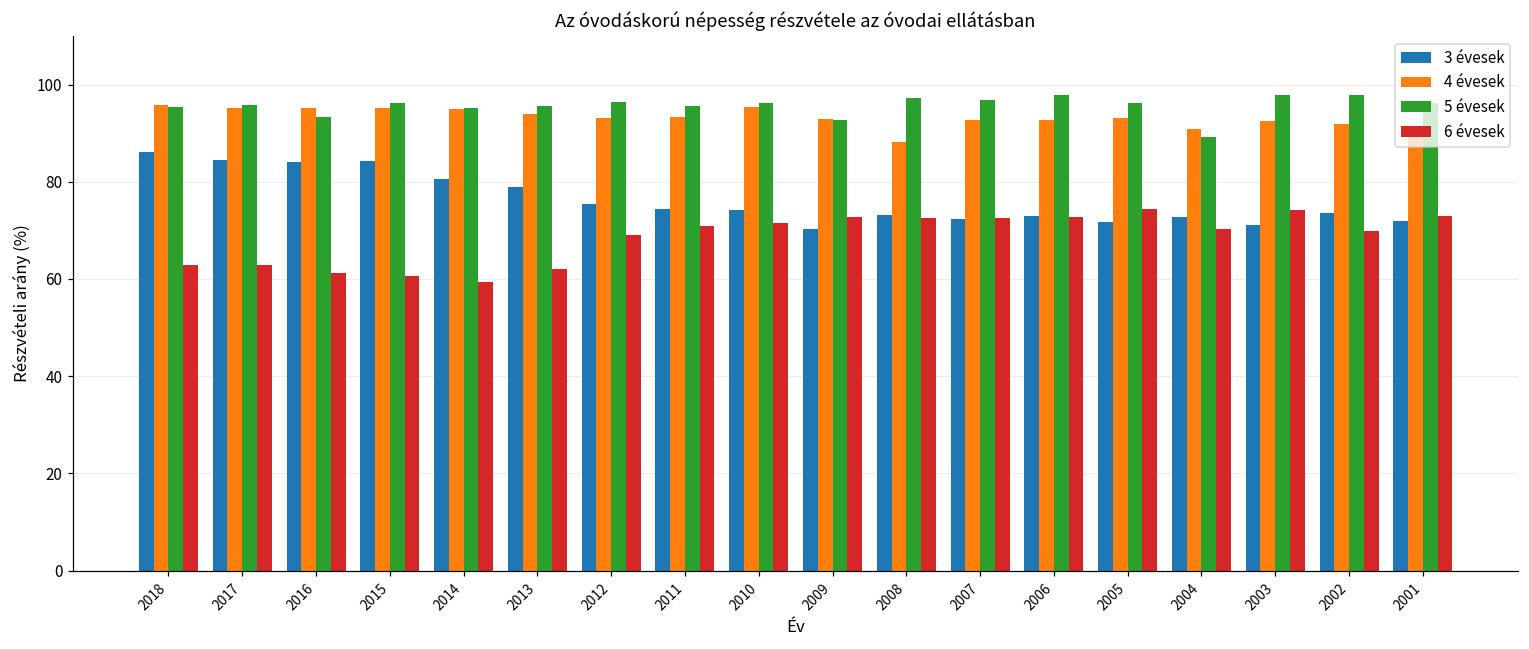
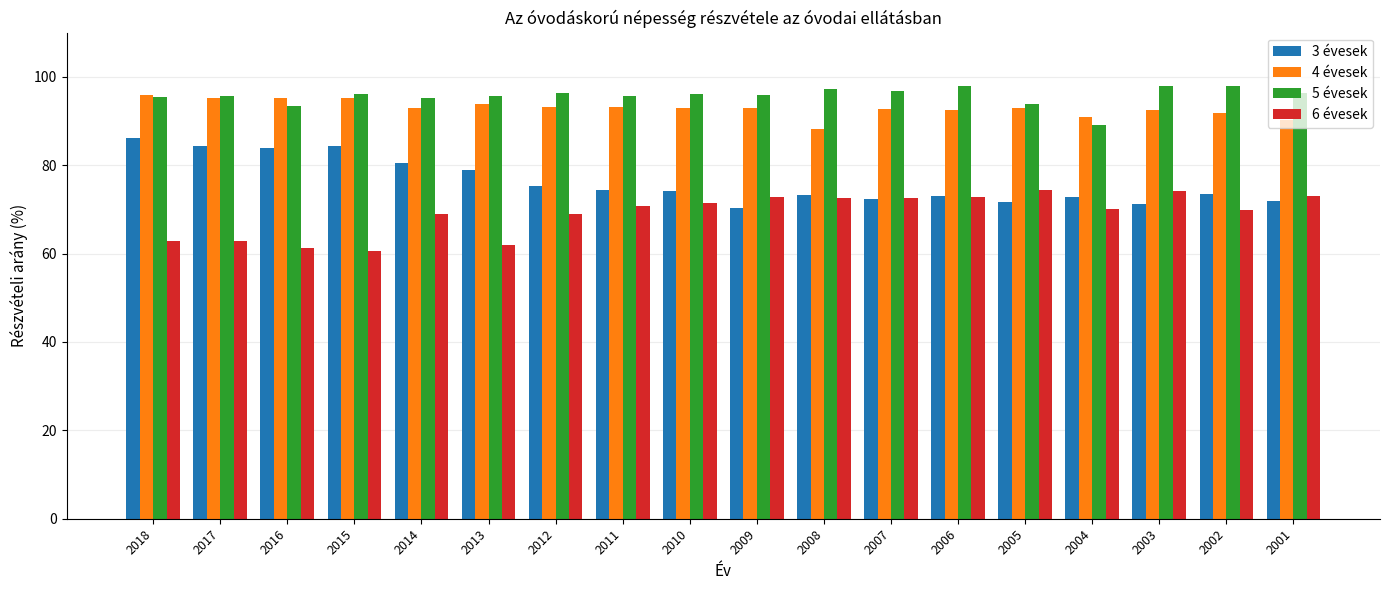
4 évesek, 2014: 95 -> 93
6 évesek, 2014: 59 -> 69
4 évesek, 2010: 95 -> 93
5 évesek, 2009: 93 -> 96
5 évesek, 2005: 96 -> 94
